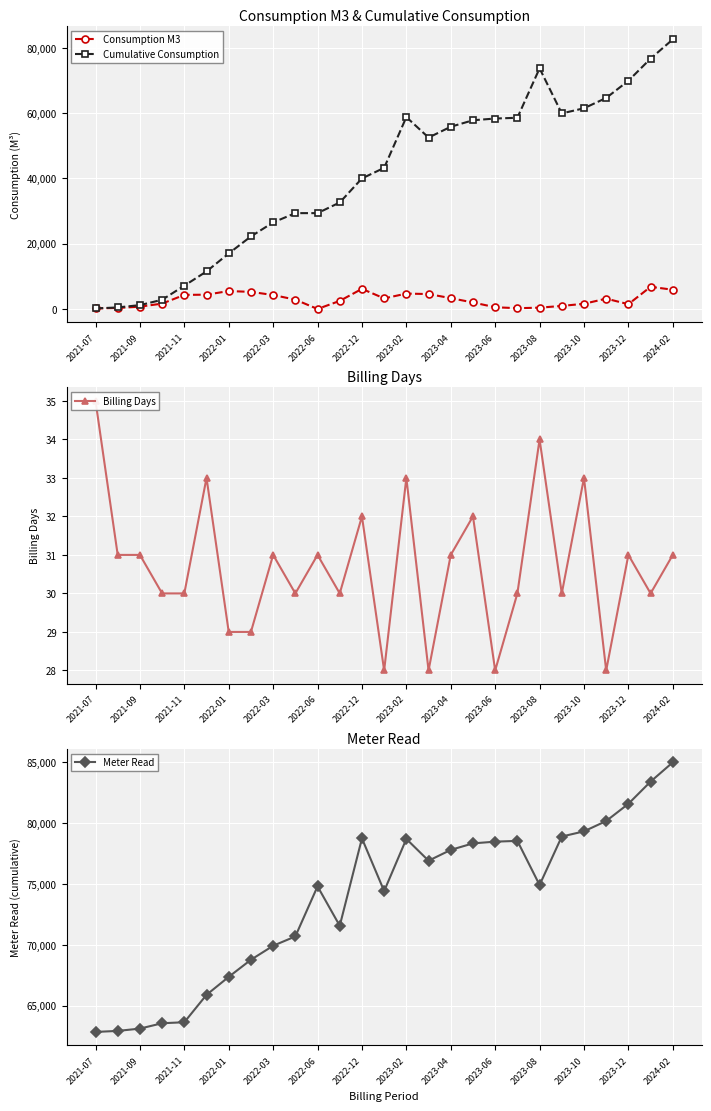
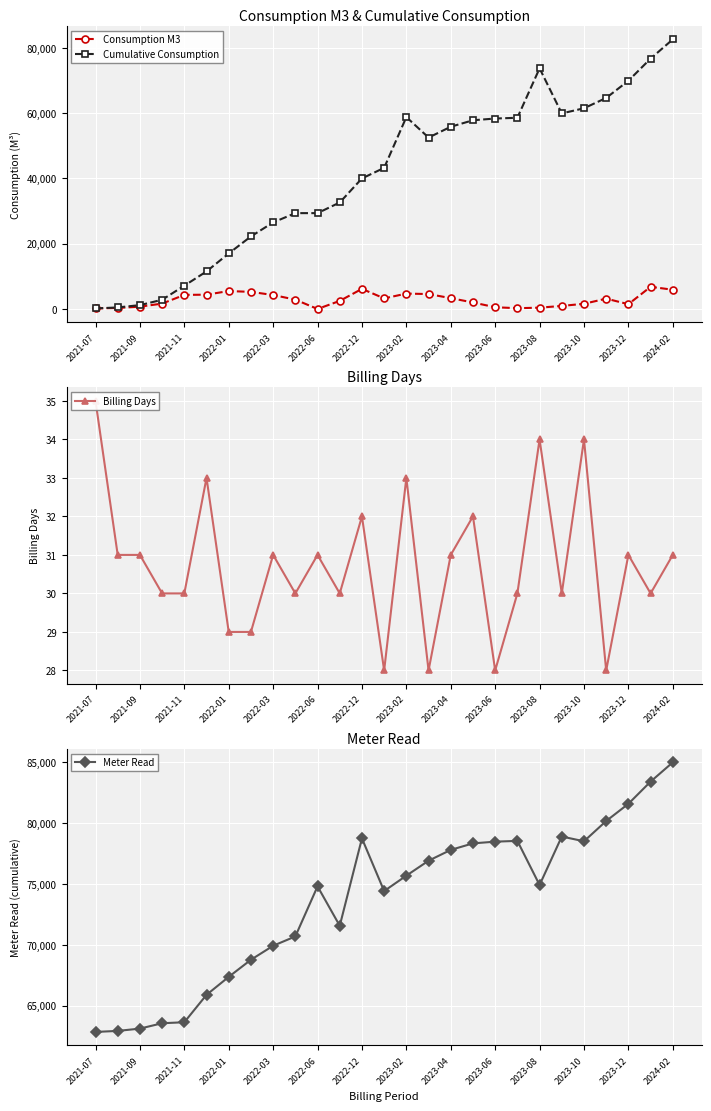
Billing Days, 2023-10: 33 -> 34
Meter Read, 2023-02: 78,700 -> 75,700
Meter Read, 2023-10: 79,300 -> 78,500
